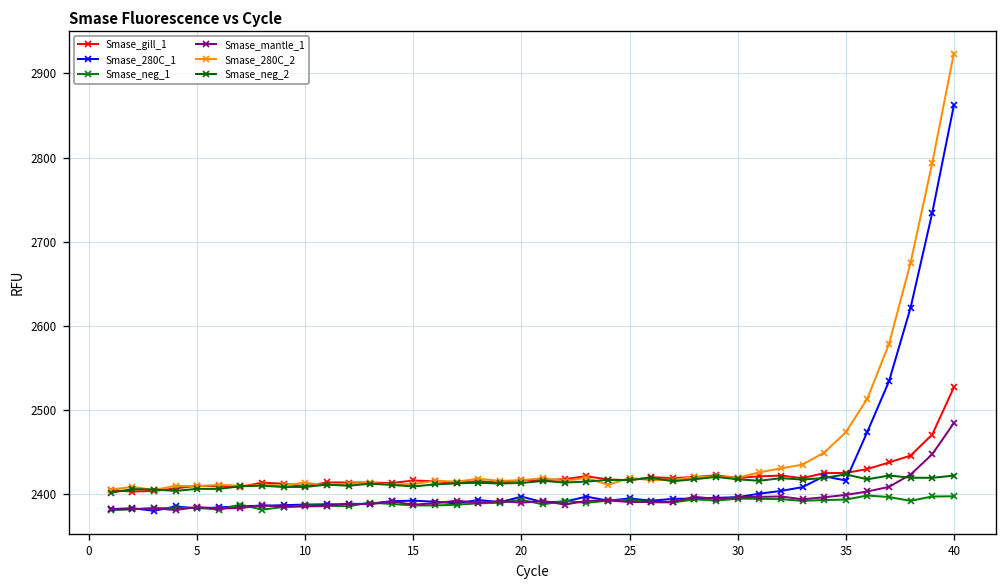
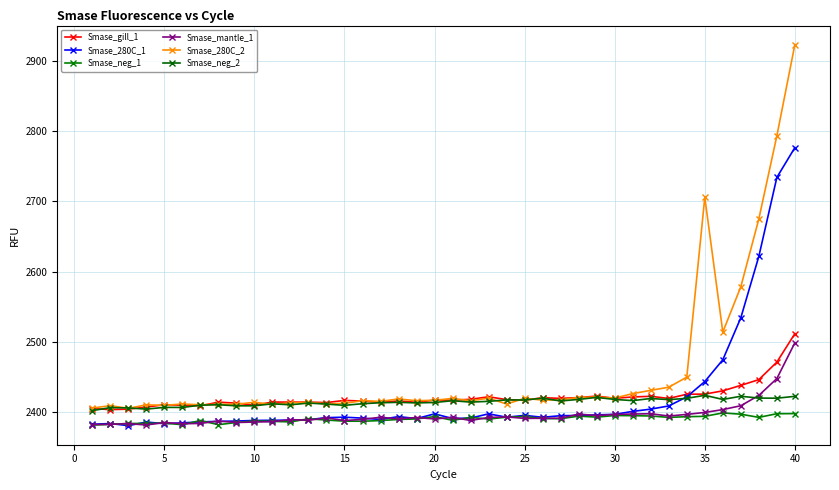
Smase_280C_1, 35: 2420 -> 2440
Smase_280C_2, 35: 2470 -> 2710
Smase_gill_1, 40: 2530 -> 2510
Smase_280C_1, 40: 2860 -> 2780
Smase_mantle_1, 40: 2480 -> 2500
